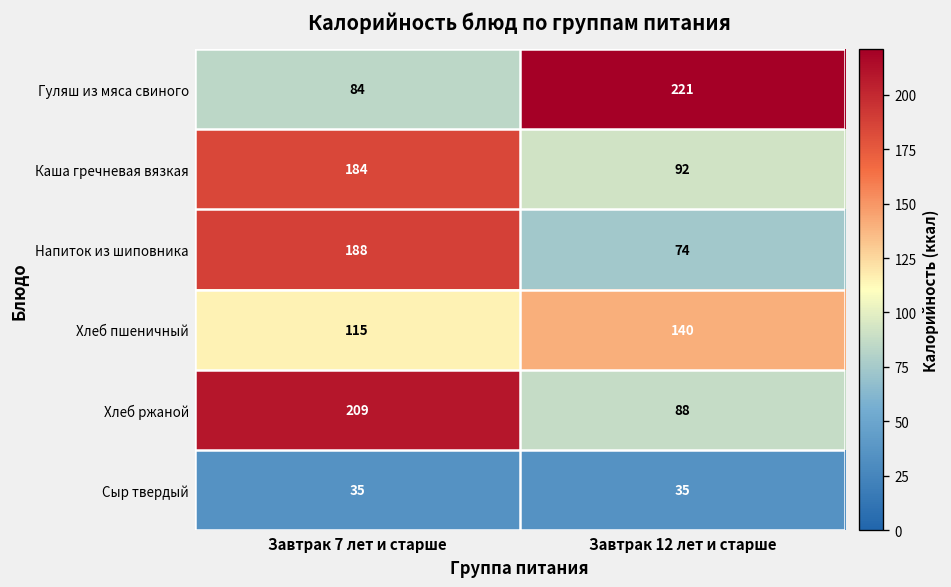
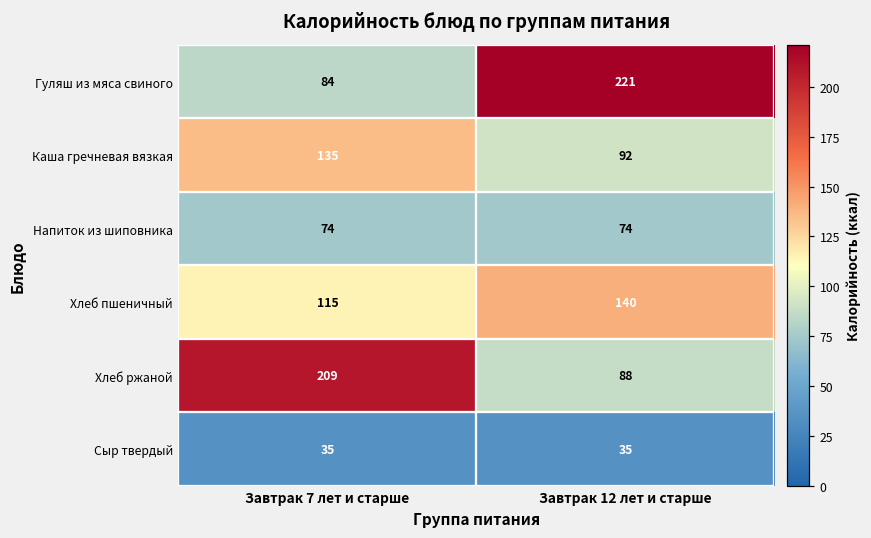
Каша гречневая вязкая, Завтрак 7 лет и старше: 184 -> 135
Напиток из шиповника, Завтрак 7 лет и старше: 188 -> 74
